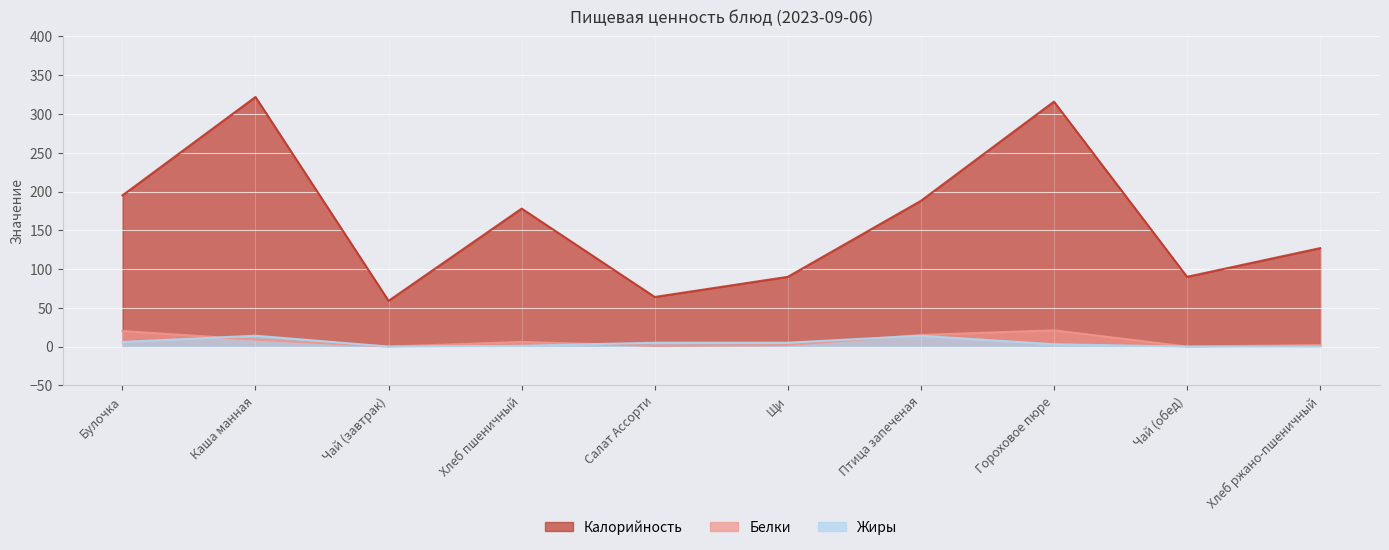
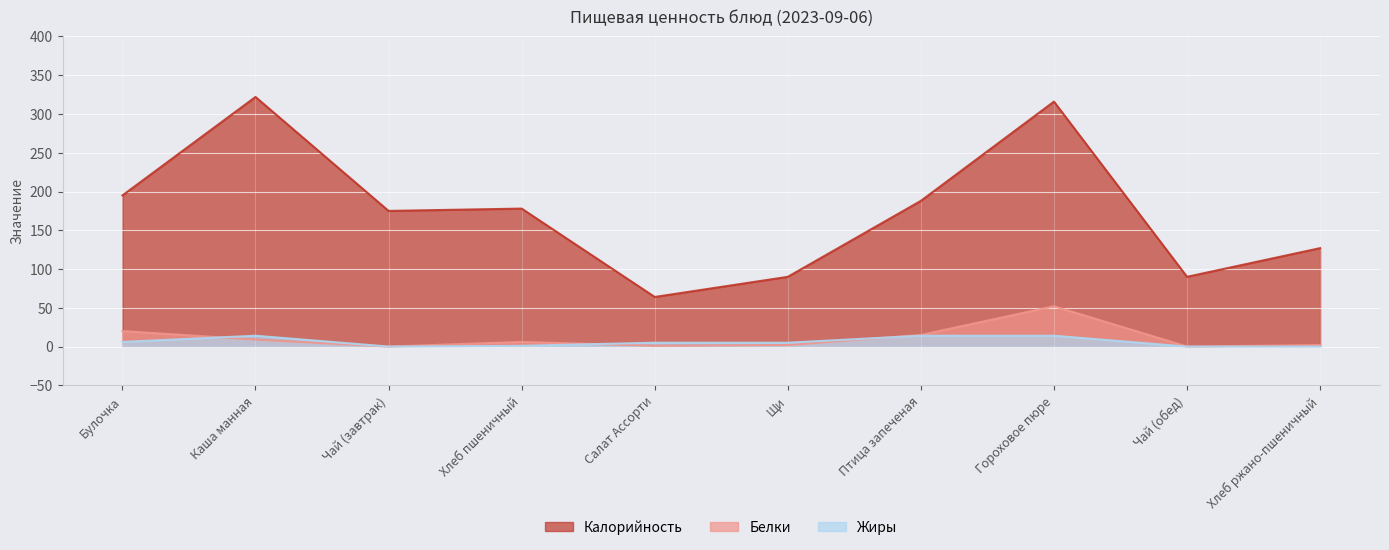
Калорийность, Чай (завтрак): 60 -> 180
Белки, Гороховое пюре: 20 -> 50
Жиры, Гороховое пюре: 0 -> 10
